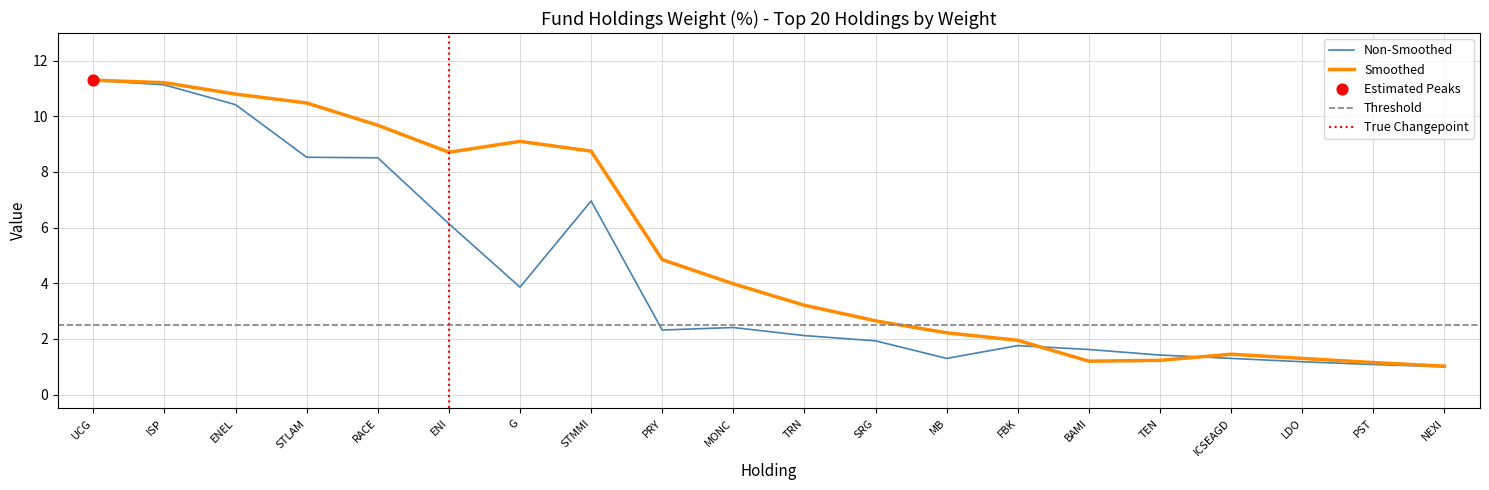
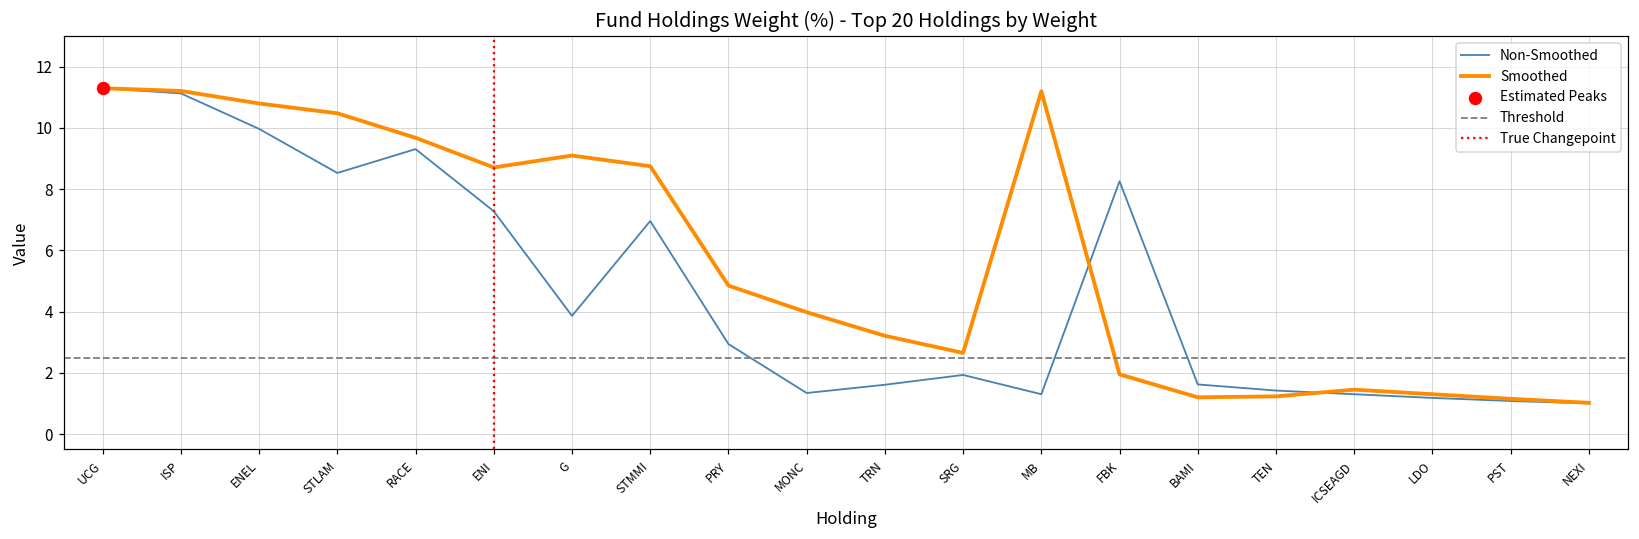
Non-Smoothed, ENEL: 10.4 -> 10.0
Non-Smoothed, RACE: 8.5 -> 9.3
Non-Smoothed, ENI: 6.1 -> 7.3
Non-Smoothed, PRY: 2.3 -> 2.9
Non-Smoothed, MONC: 2.4 -> 1.3
Non-Smoothed, TRN: 2.1 -> 1.6
Smoothed, MB: 2.2 -> 11.2
Non-Smoothed, FBK: 1.8 -> 8.3
